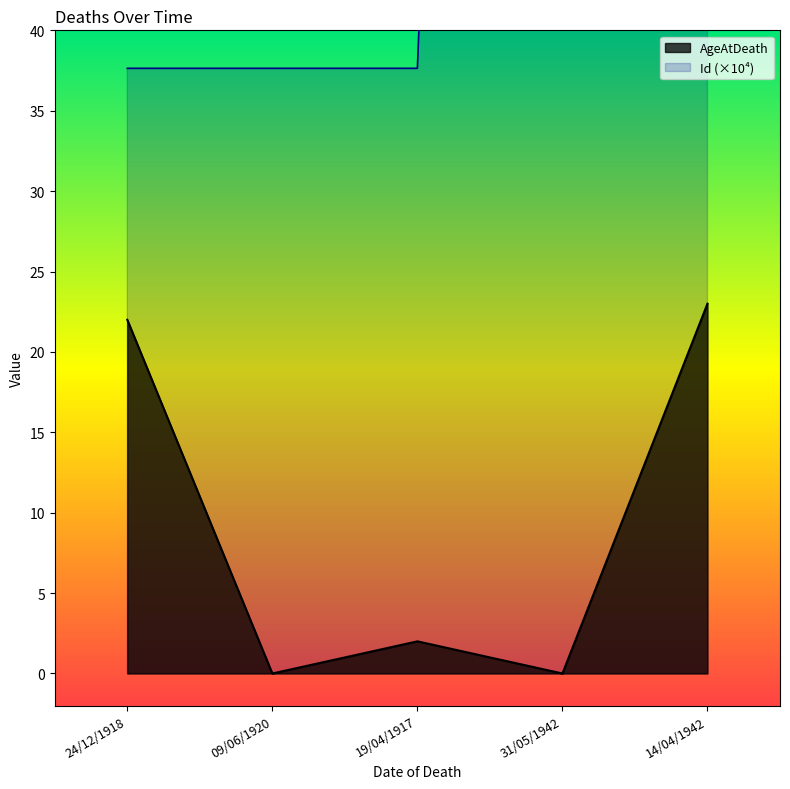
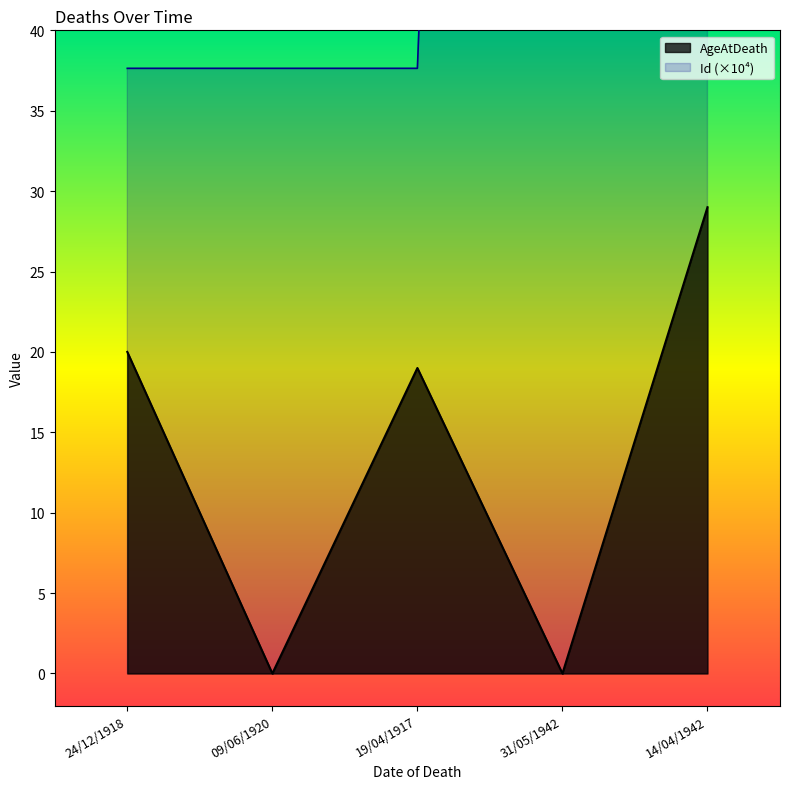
AgeAtDeath, 24/12/1918: 22 -> 20
AgeAtDeath, 19/04/1917: 2 -> 19
AgeAtDeath, 14/04/1942: 23 -> 29
